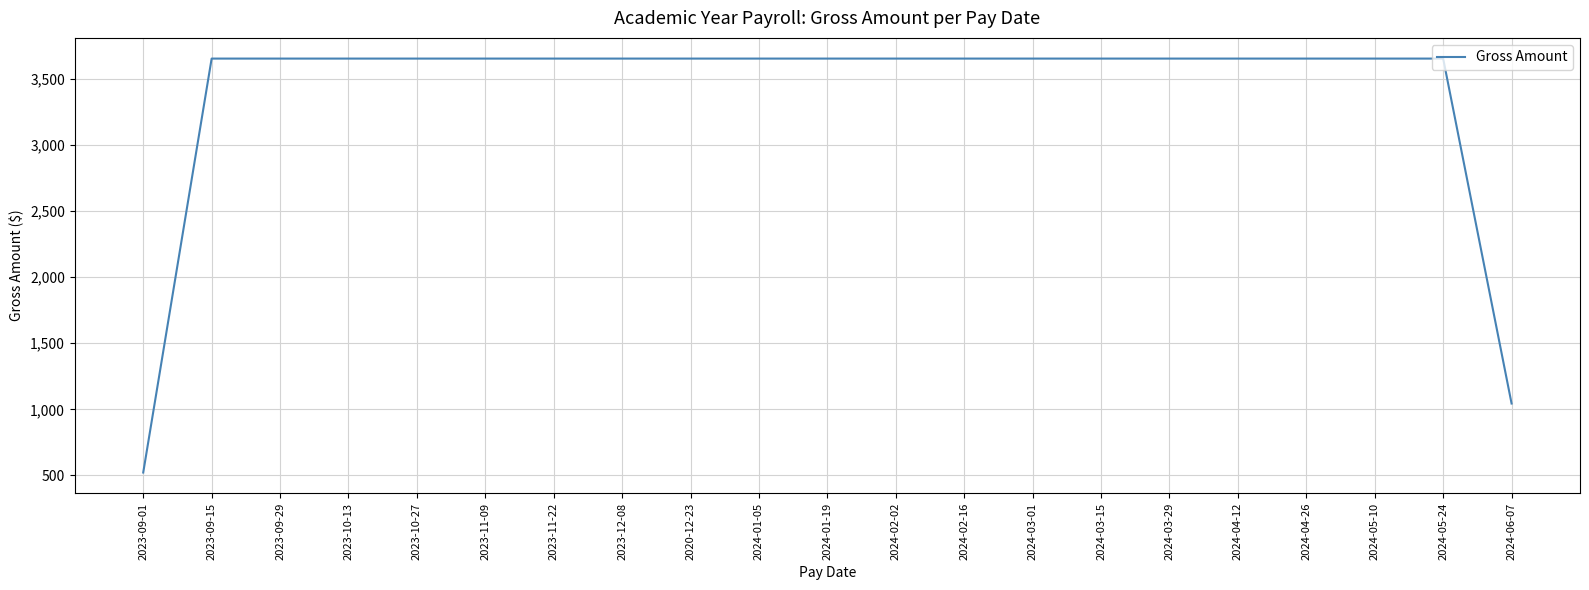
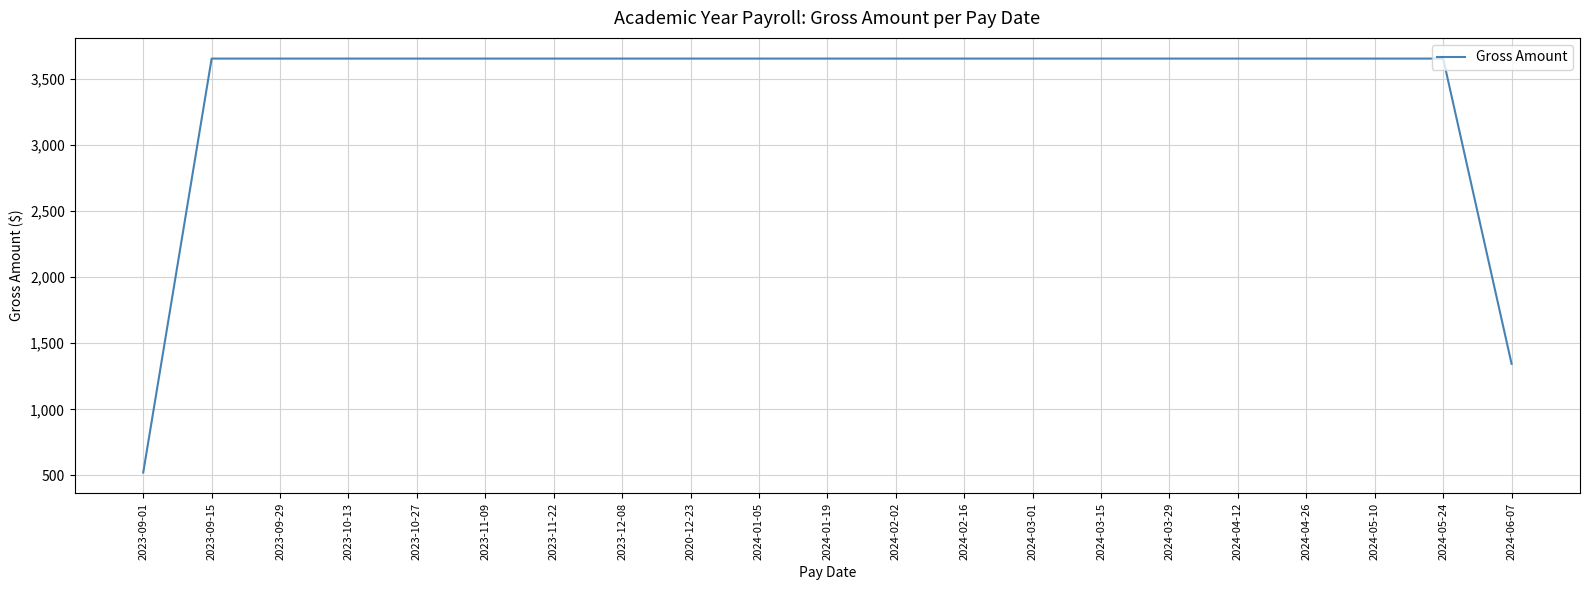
2024-06-07: 1,040 -> 1,340
